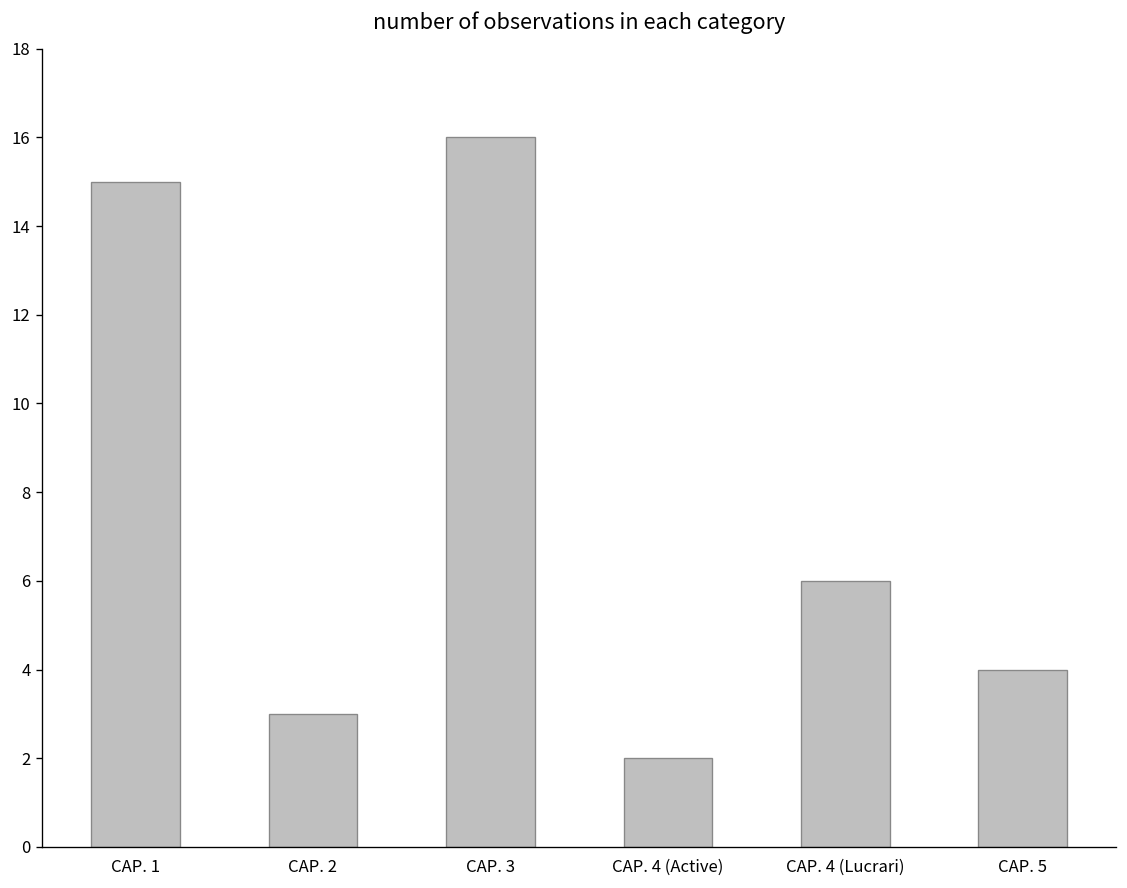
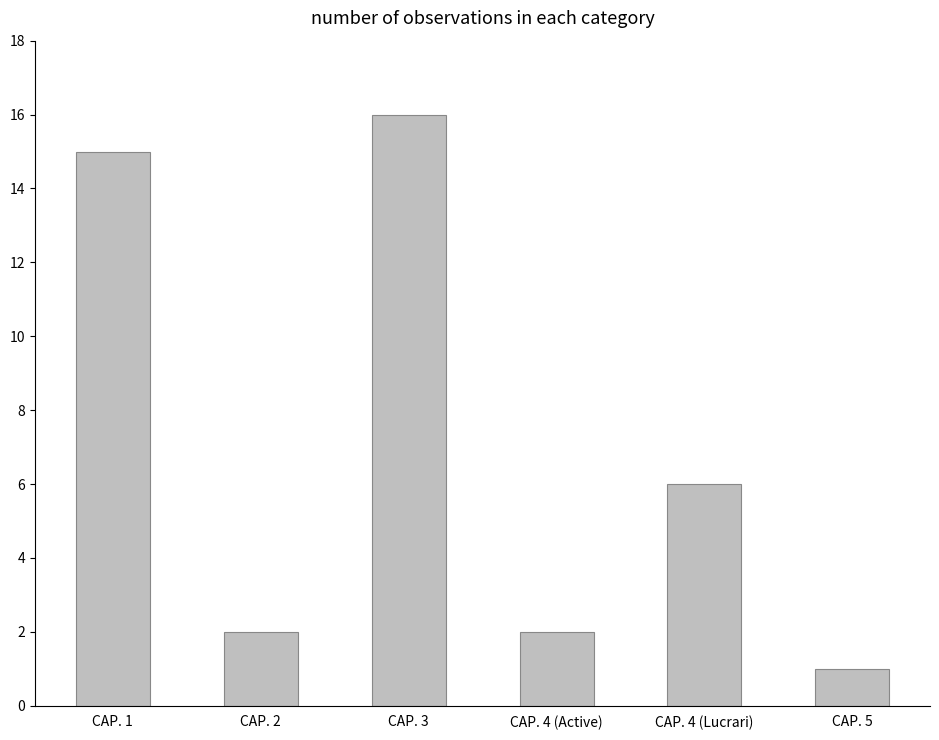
CAP. 2: 3 -> 2
CAP. 5: 4 -> 1
